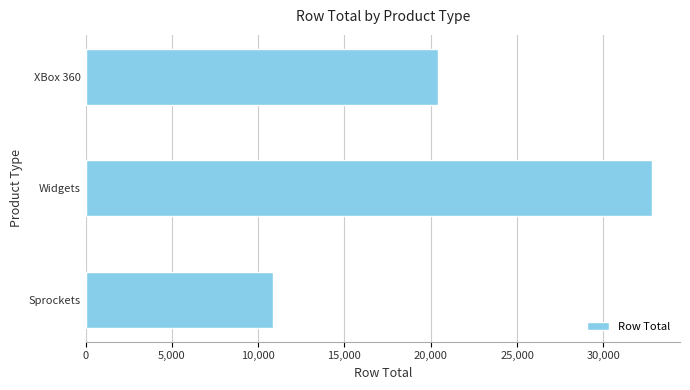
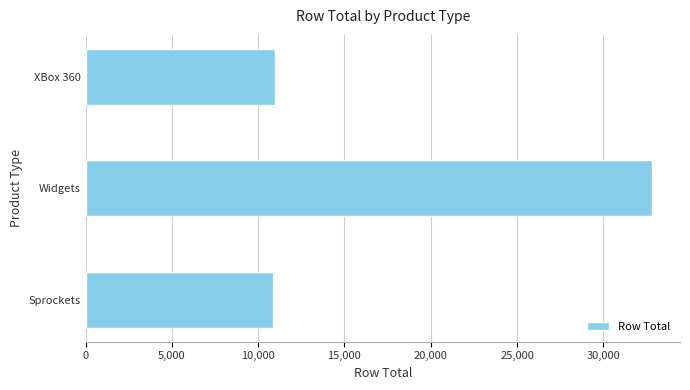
XBox 360: 20,400 -> 11,000
